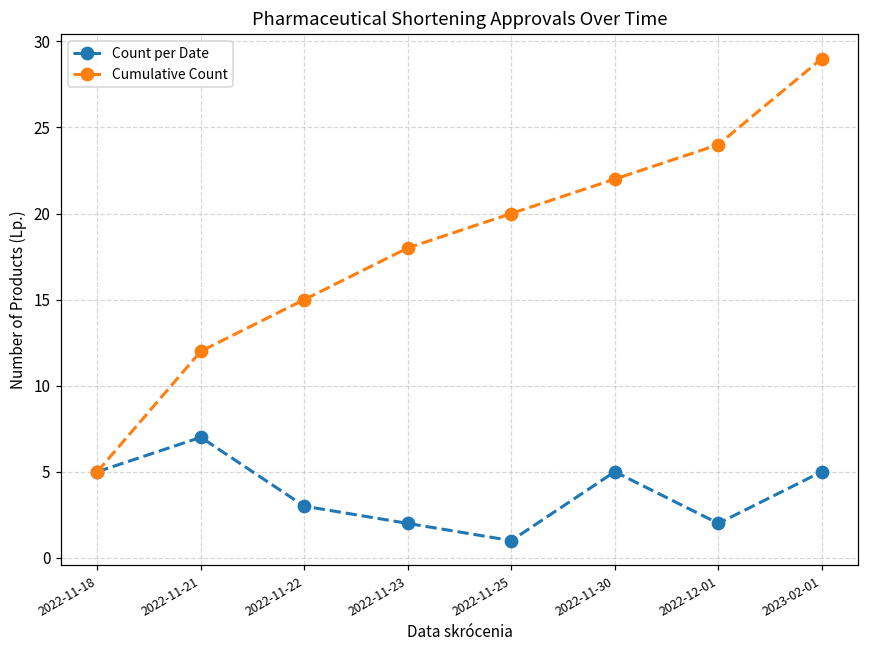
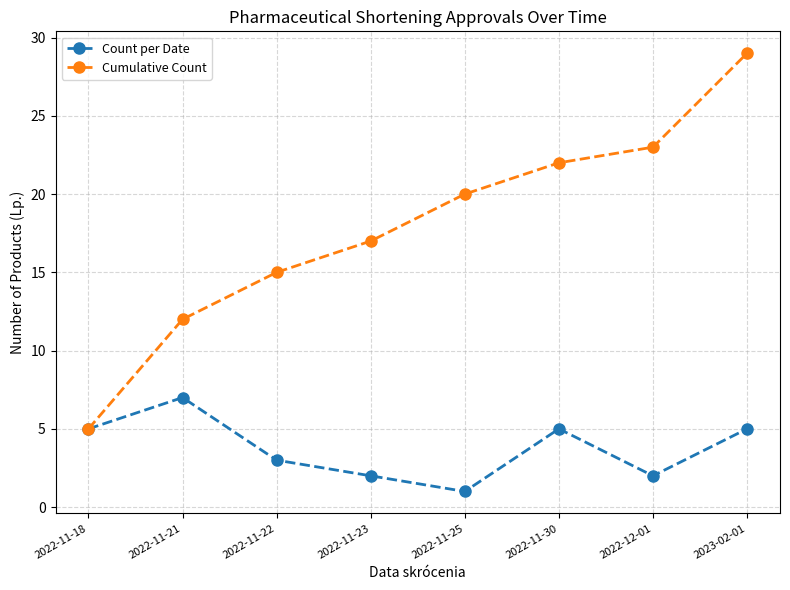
Cumulative Count, 2022-11-23: 18 -> 17
Cumulative Count, 2022-12-01: 24 -> 23
